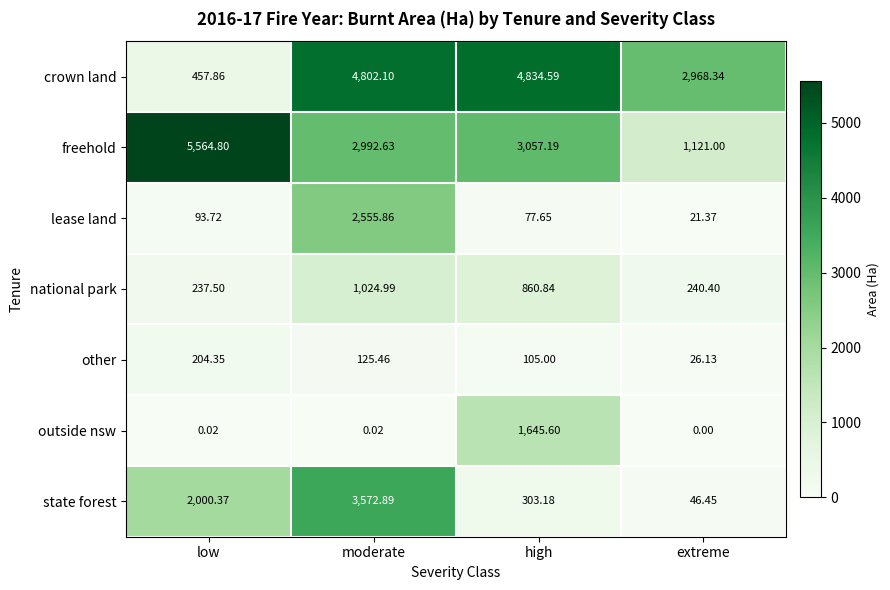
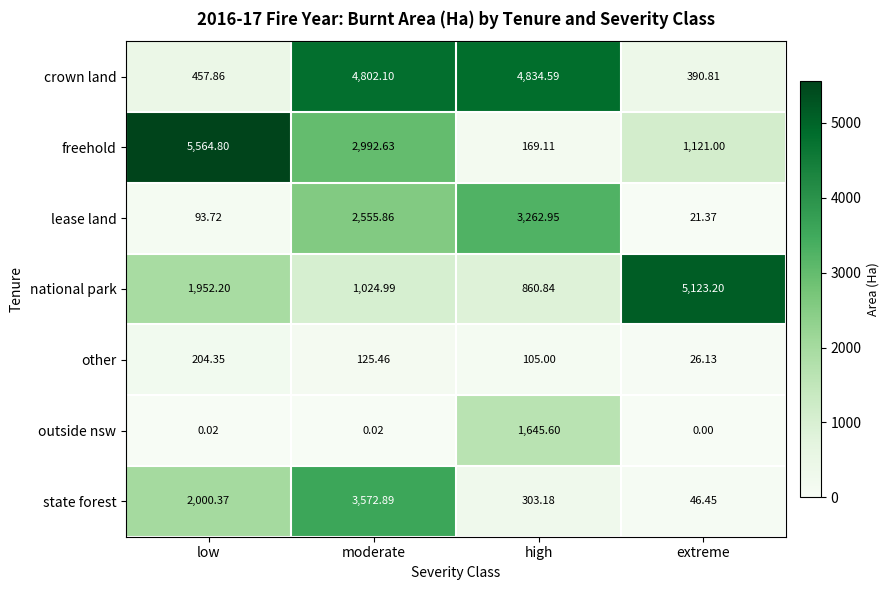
crown land, extreme: 2,968.34 -> 390.81
freehold, high: 3,057.19 -> 169.11
lease land, high: 77.65 -> 3,262.95
national park, low: 237.50 -> 1,952.20
national park, extreme: 240.40 -> 5,123.20
